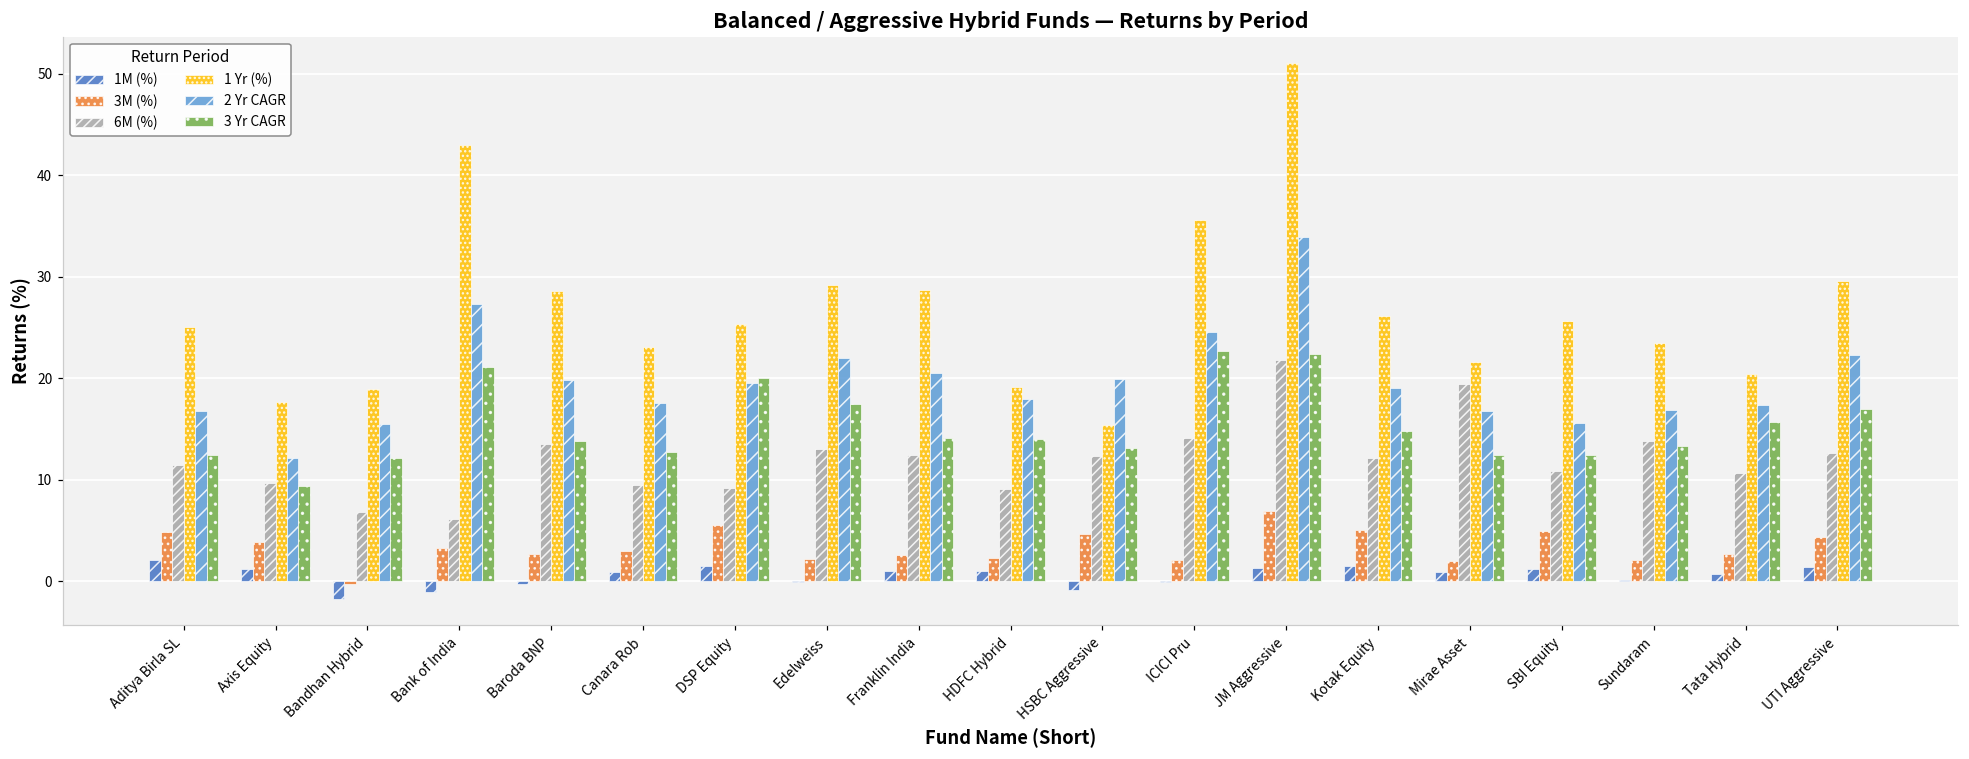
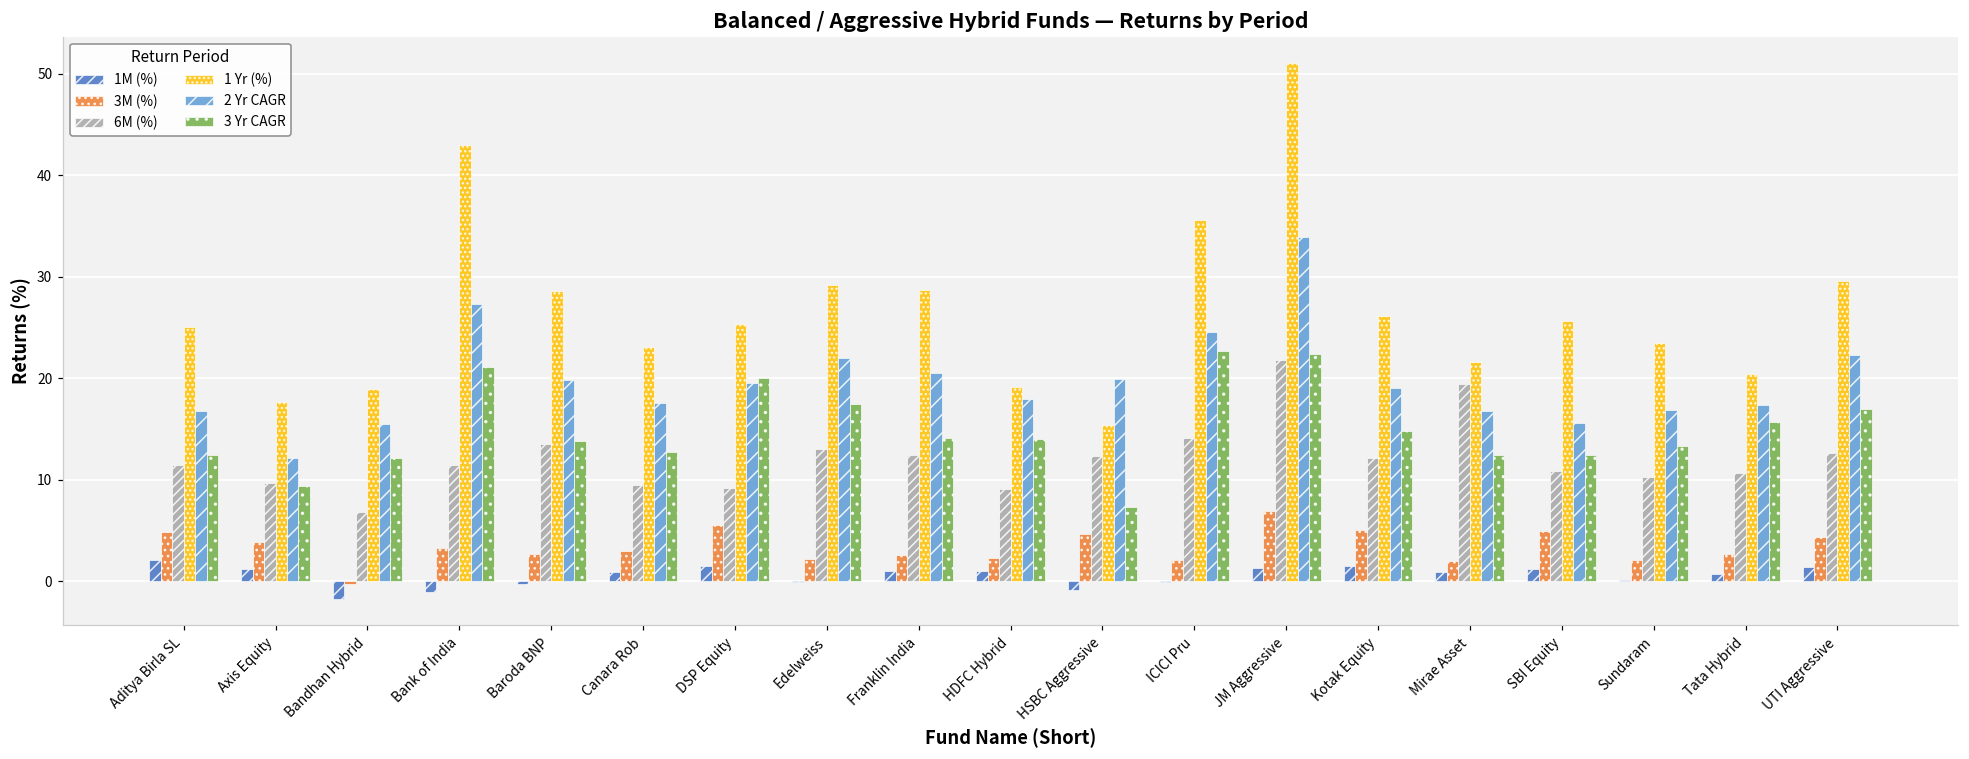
6M (%), Bank of India: 6 -> 11
3 Yr CAGR, HSBC Aggressive: 13 -> 7
6M (%), Sundaram: 14 -> 10
